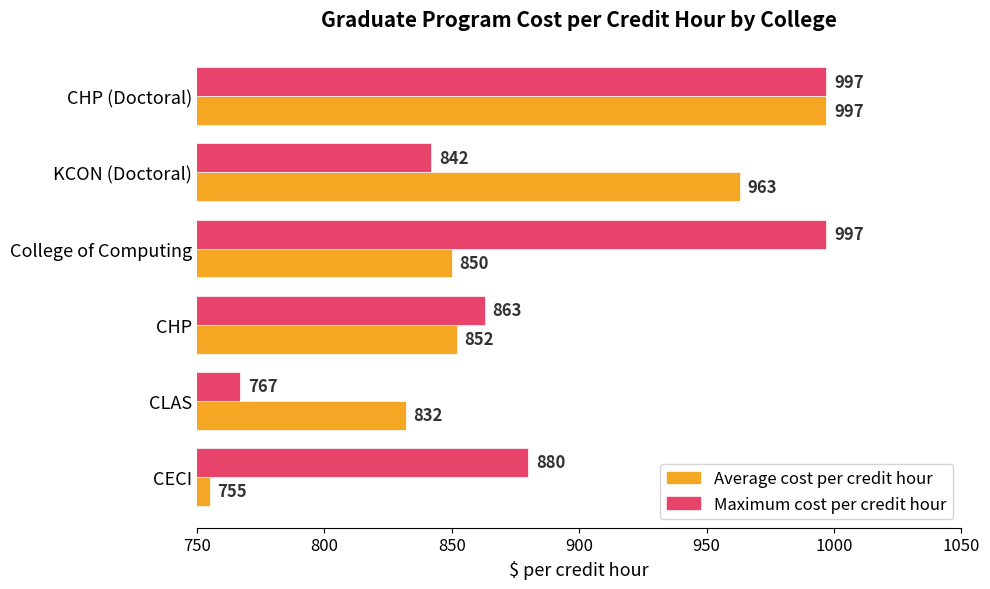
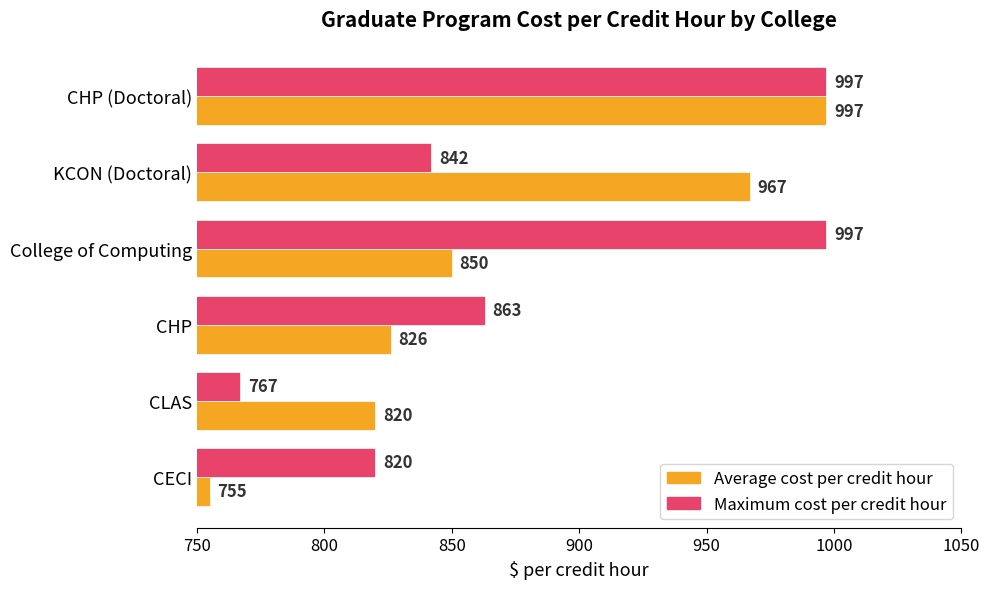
Average cost per credit hour, KCON (Doctoral): 963 -> 967
Average cost per credit hour, CHP: 852 -> 826
Average cost per credit hour, CLAS: 832 -> 820
Maximum cost per credit hour, CECI: 880 -> 820
